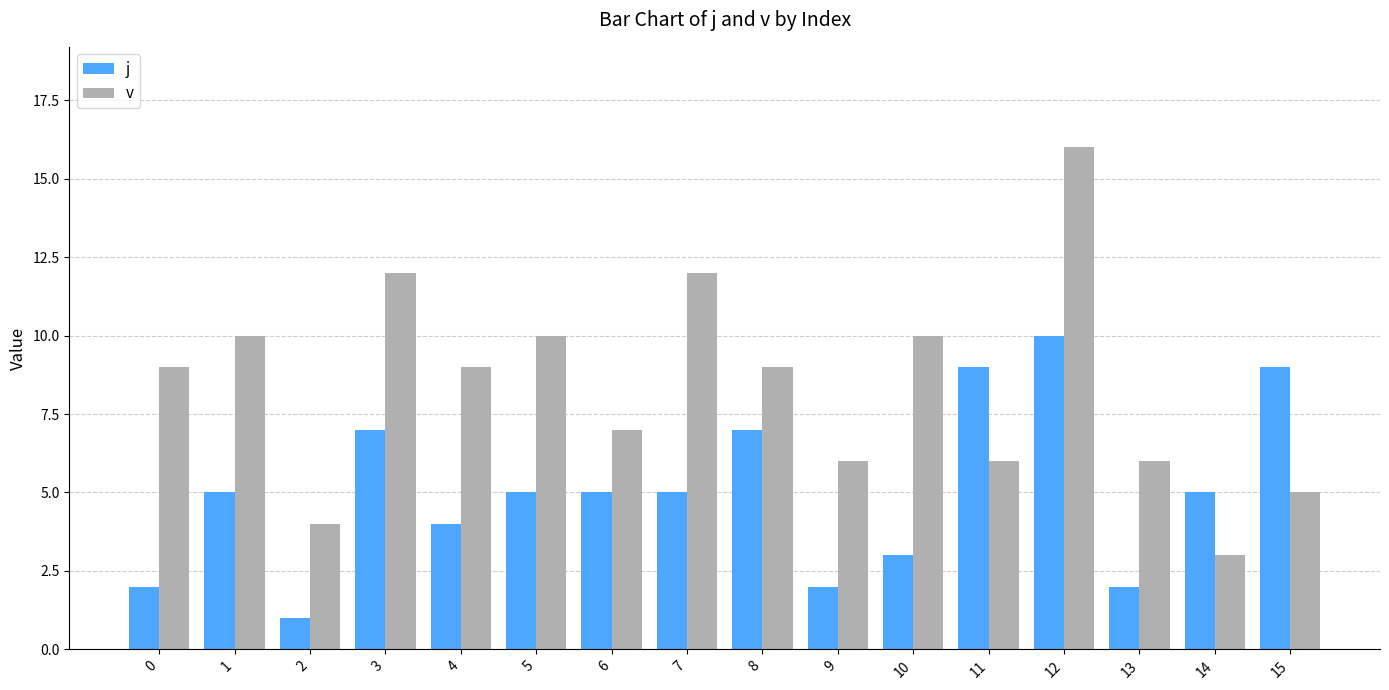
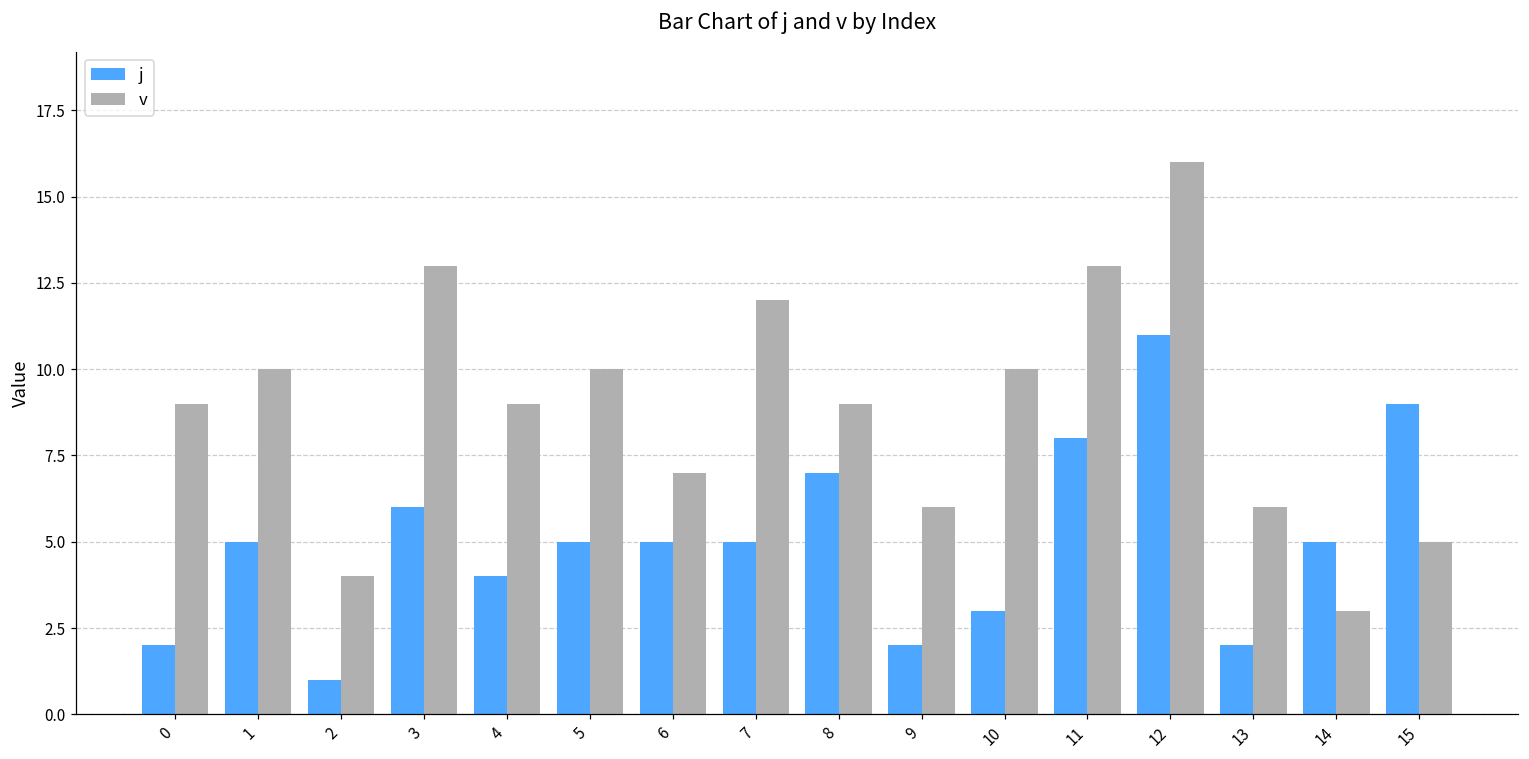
j, 3: 7 -> 6
v, 3: 12 -> 13
j, 11: 9 -> 8
v, 11: 6 -> 13
j, 12: 10 -> 11
